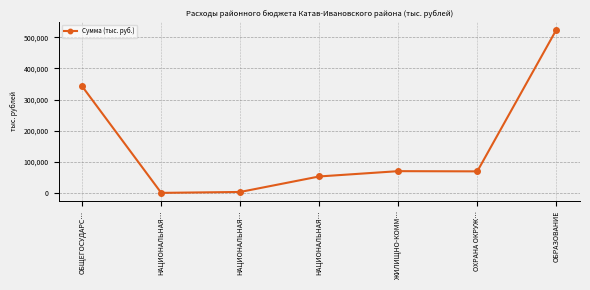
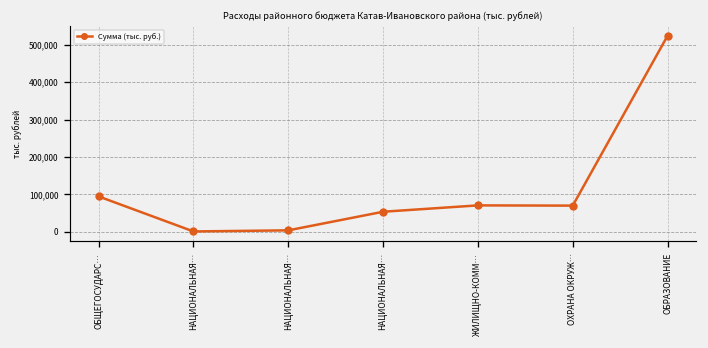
ОБЩЕГОСУДАРС…: 340,000 -> 90,000
